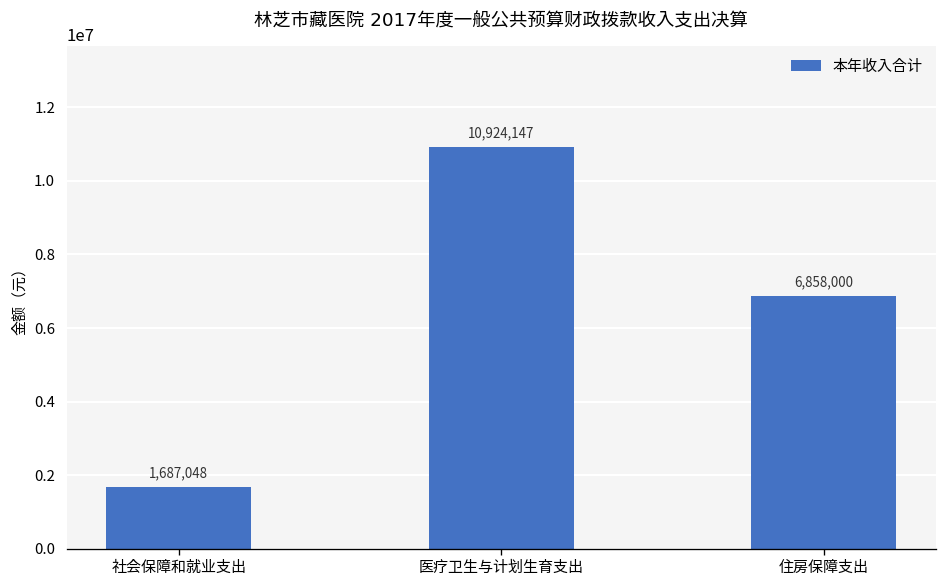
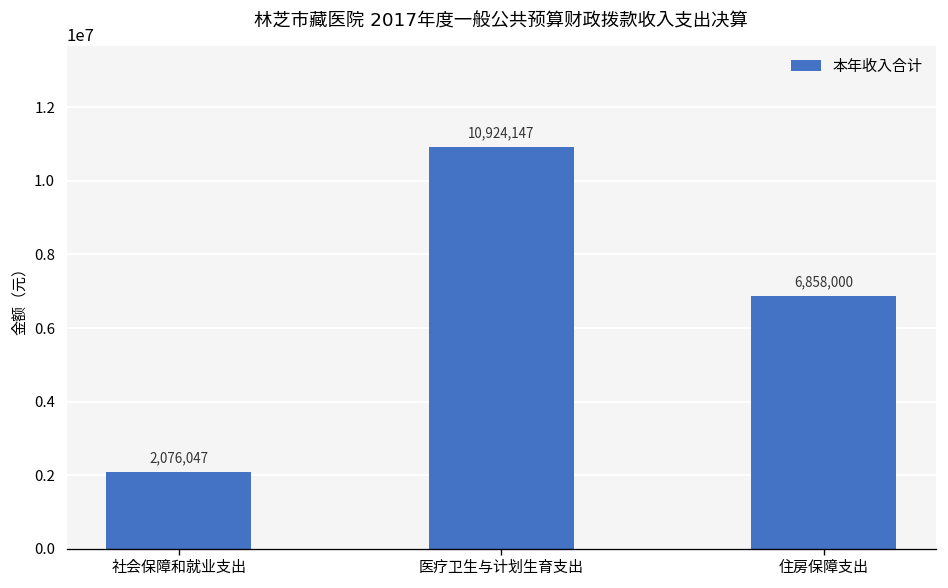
社会保障和就业支出: 1,687,048 -> 2,076,047
